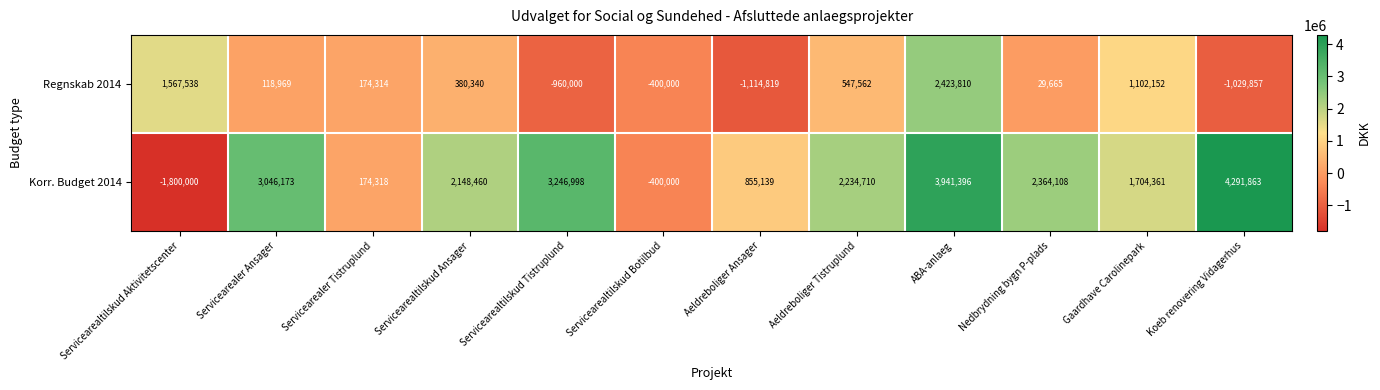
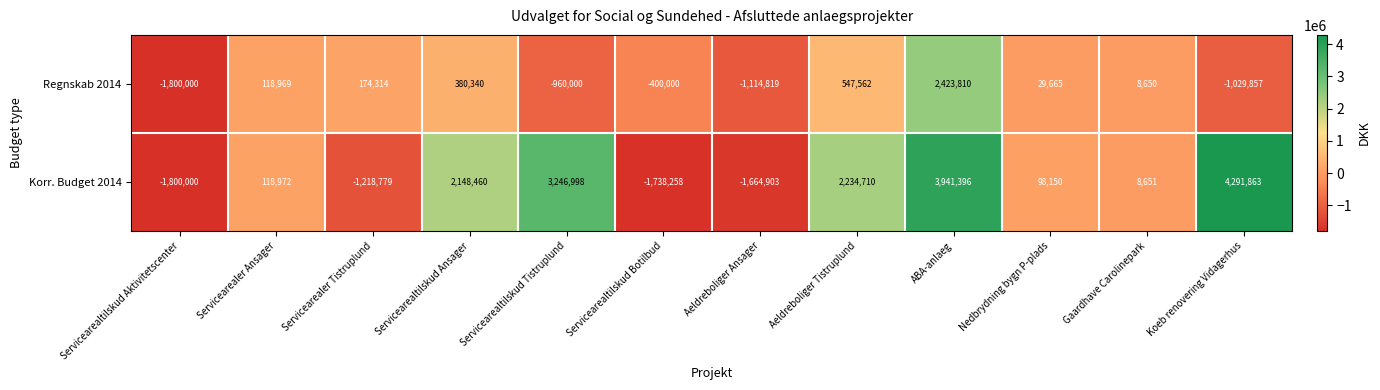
Regnskab 2014, Servicearealtilskud Aktivitetscenter: 1,567,538 -> -1,800,000
Regnskab 2014, Gaardhave Carolinepark: 1,102,152 -> 8,650
Korr. Budget 2014, Servicearealer Ansager: 3,046,173 -> 118,972
Korr. Budget 2014, Servicearealer Tistruplund: 174,318 -> -1,218,779
Korr. Budget 2014, Servicearealtilskud Botilbud: -400,000 -> -1,738,258
Korr. Budget 2014, Aeldreboliger Ansager: 855,139 -> -1,664,903
Korr. Budget 2014, Nedbrydning bygn P-plads: 2,364,108 -> 98,150
Korr. Budget 2014, Gaardhave Carolinepark: 1,704,361 -> 8,651
